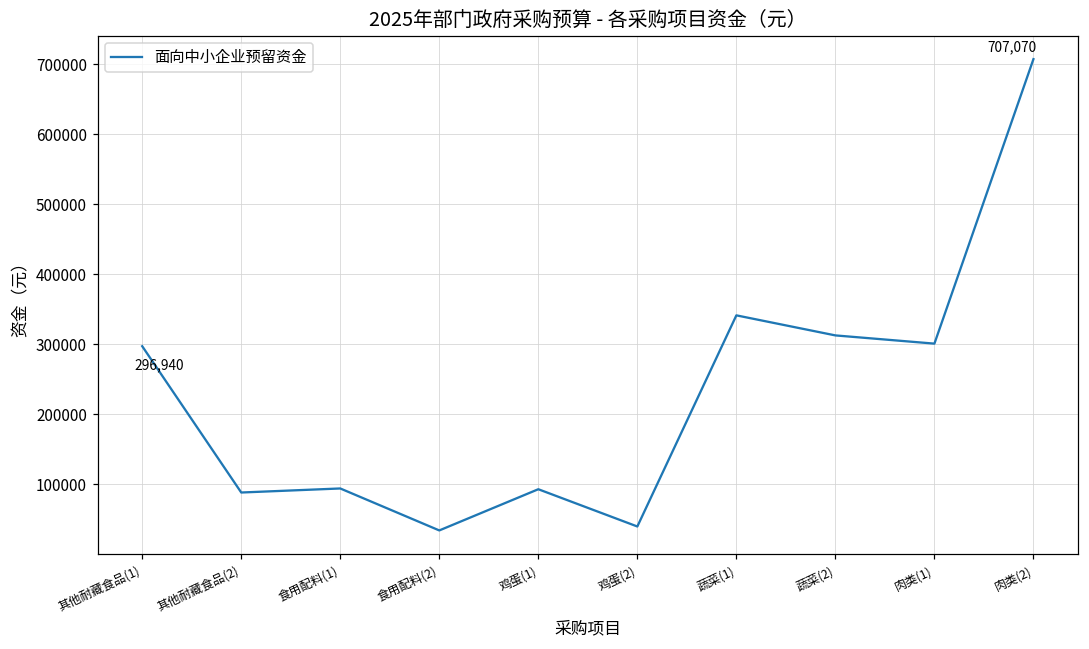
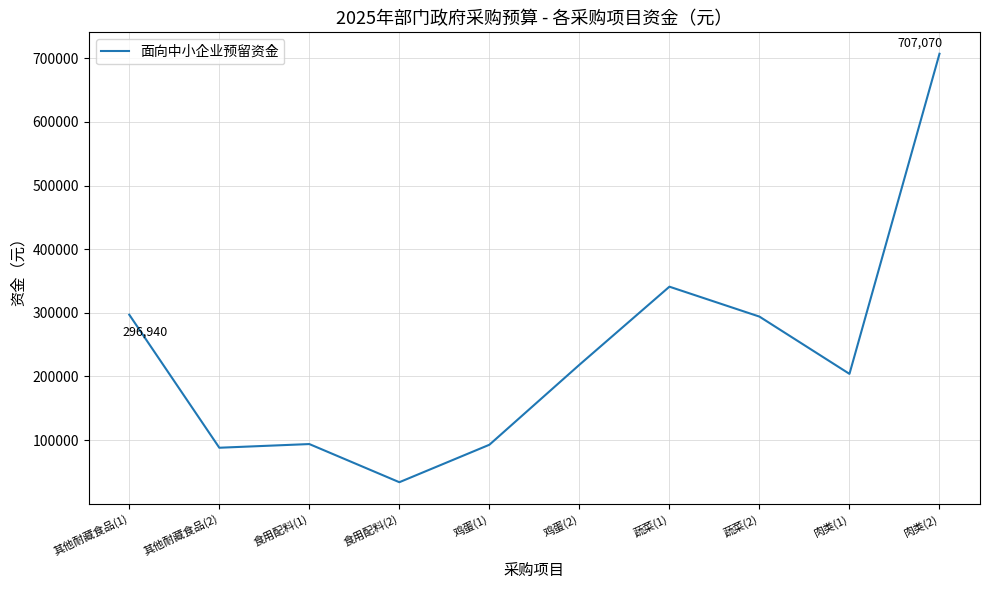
鸡蛋(2): 40000 -> 220000
蔬菜(2): 310000 -> 290000
肉类(1): 300000 -> 200000
